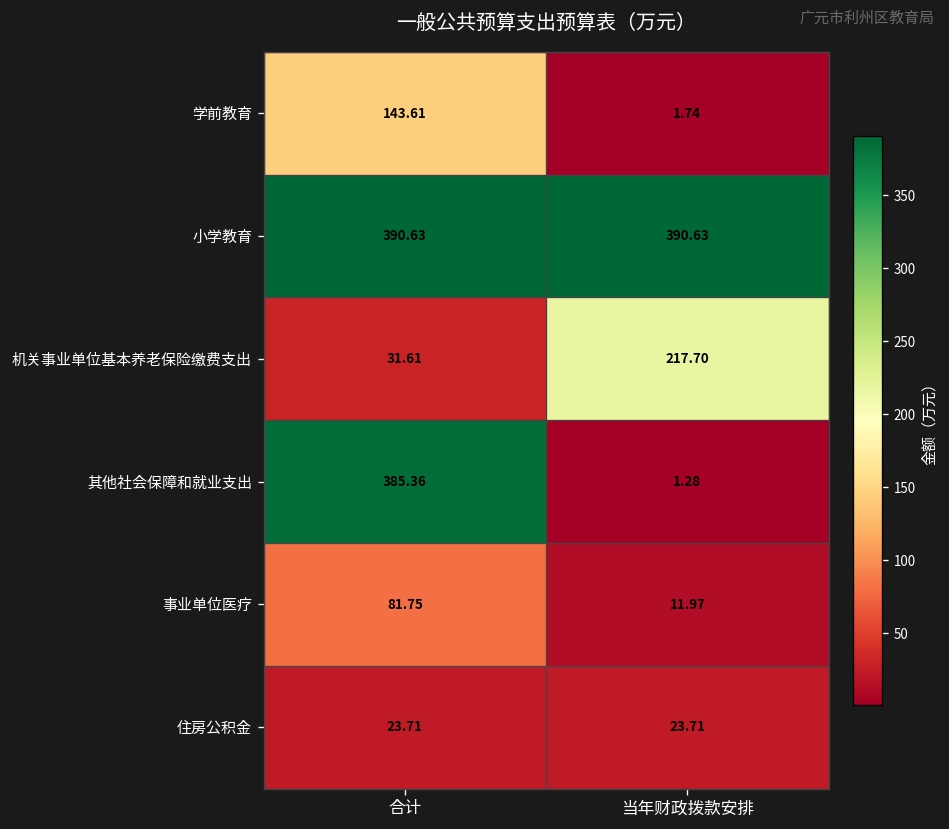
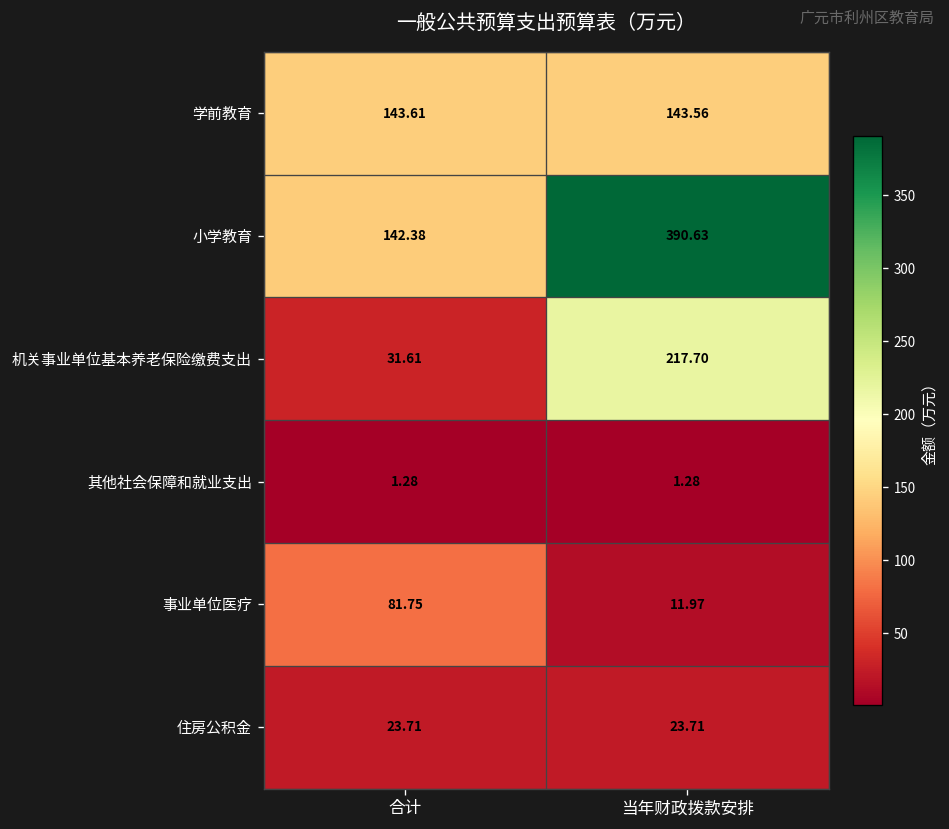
学前教育, 当年财政拨款安排: 1.74 -> 143.56
小学教育, 合计: 390.63 -> 142.38
其他社会保障和就业支出, 合计: 385.36 -> 1.28
